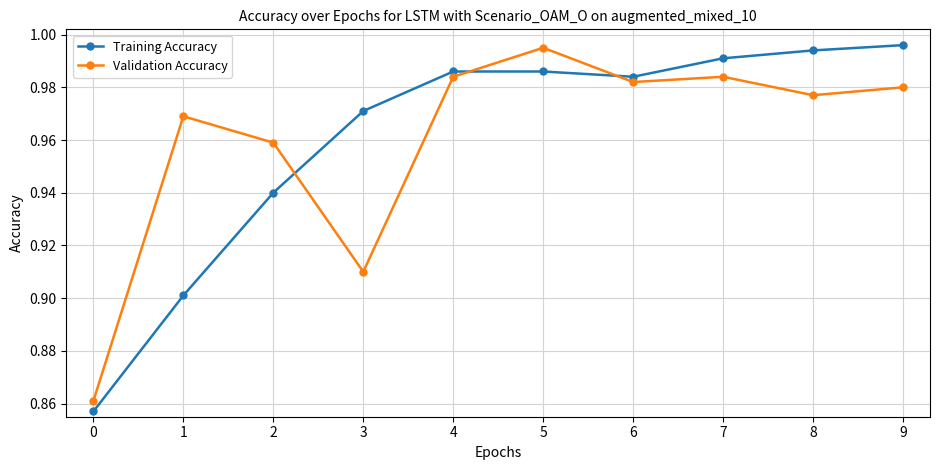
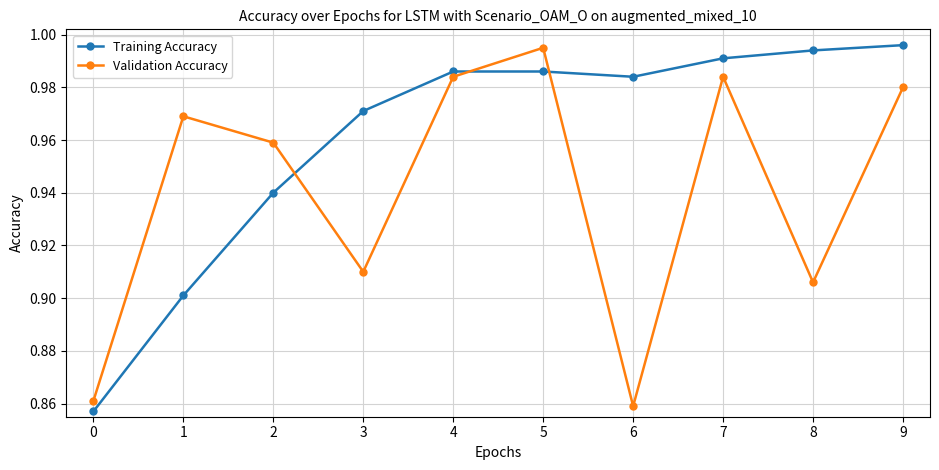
Validation Accuracy, 6: 0.982 -> 0.859
Validation Accuracy, 8: 0.977 -> 0.906
